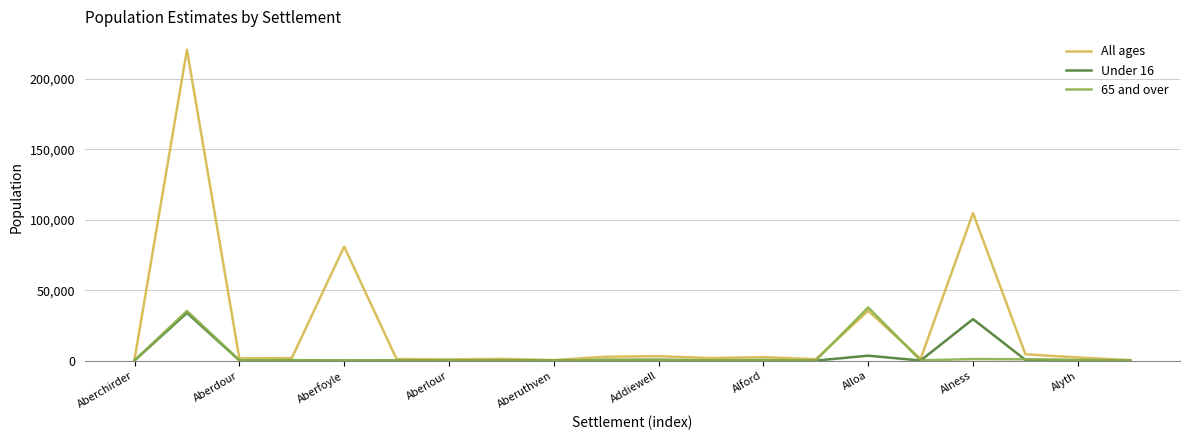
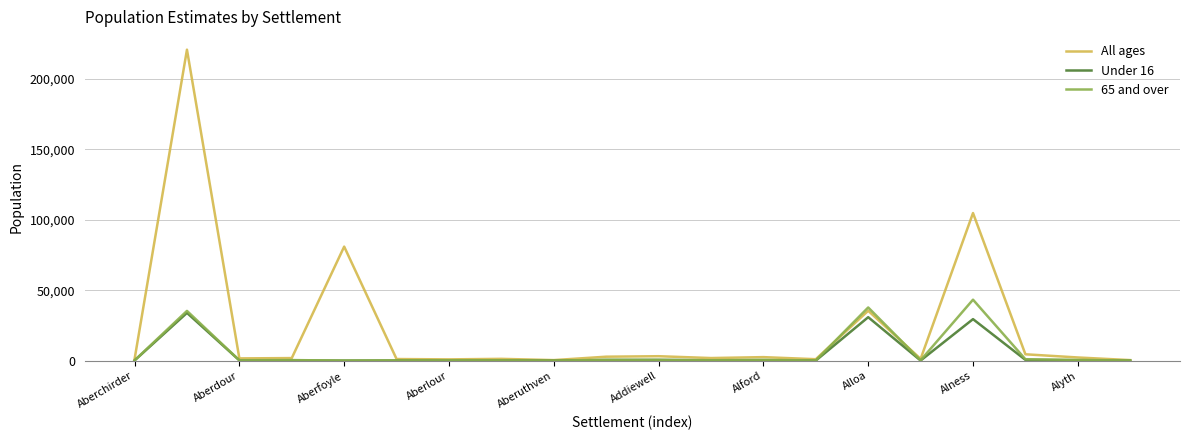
Under 16, Alloa: 4,000 -> 31,000
65 and over, Alness: 1,000 -> 43,000
